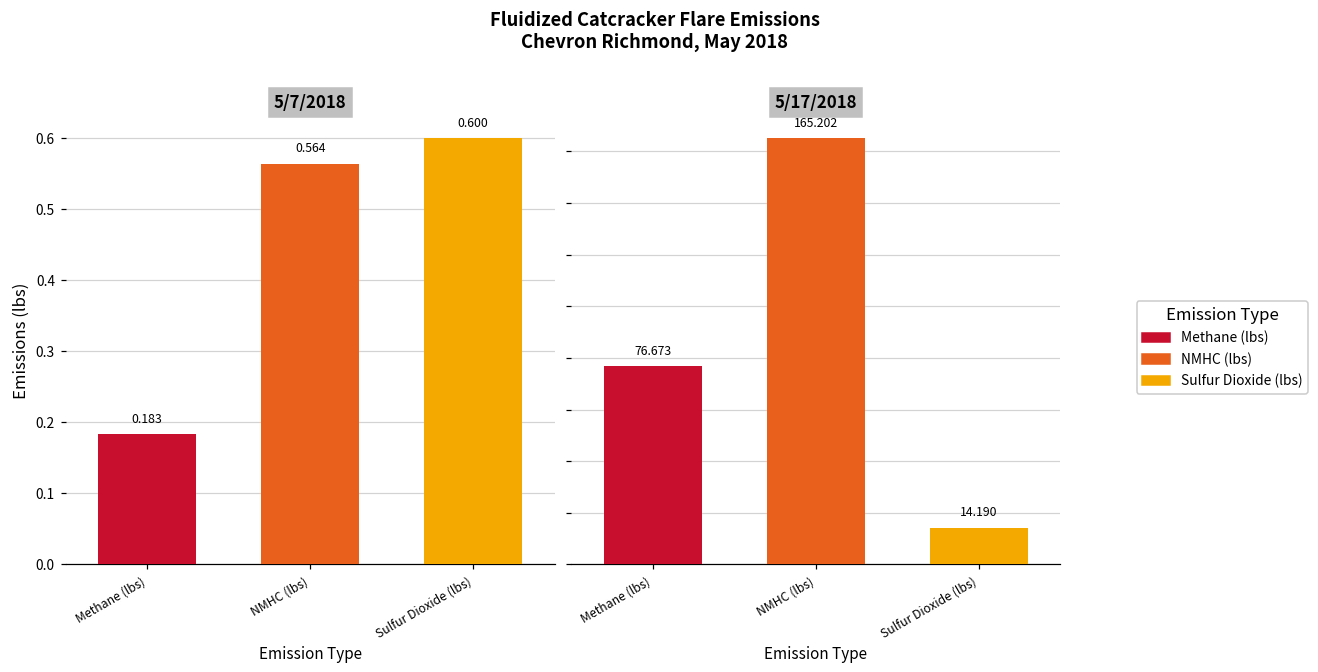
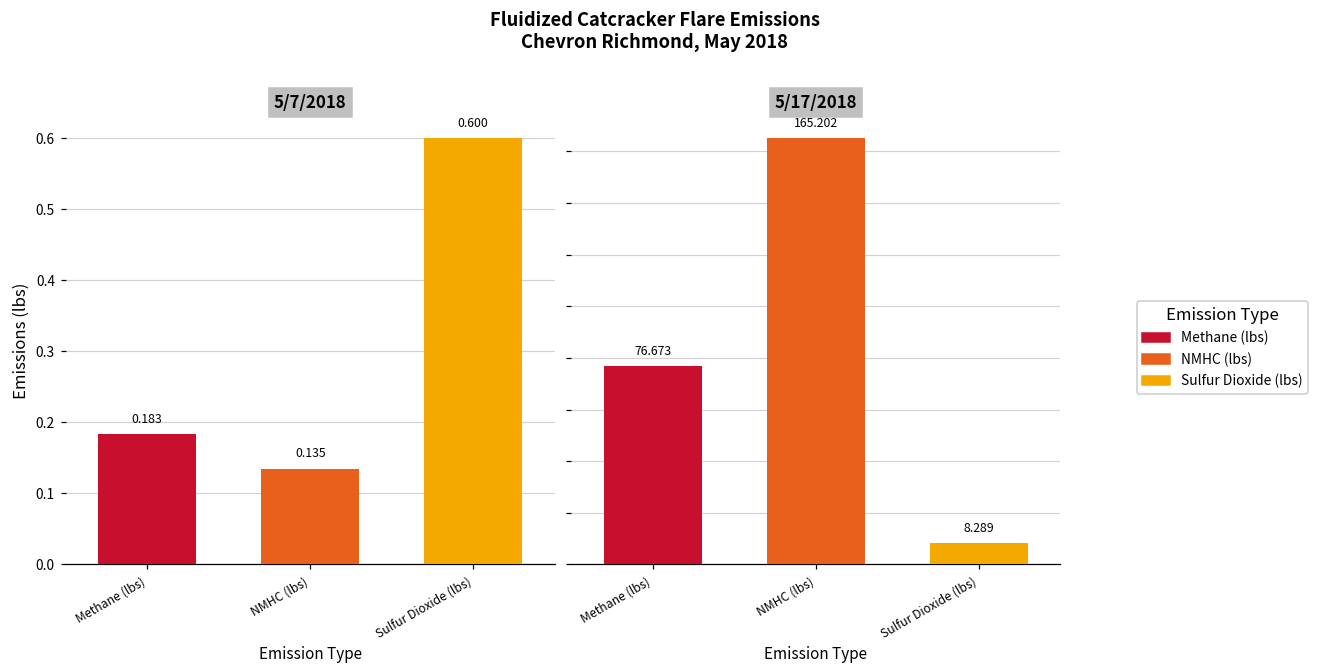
5/7/2018, NMHC (lbs): 0.564 -> 0.135
5/17/2018, Sulfur Dioxide (lbs): 14.190 -> 8.289
